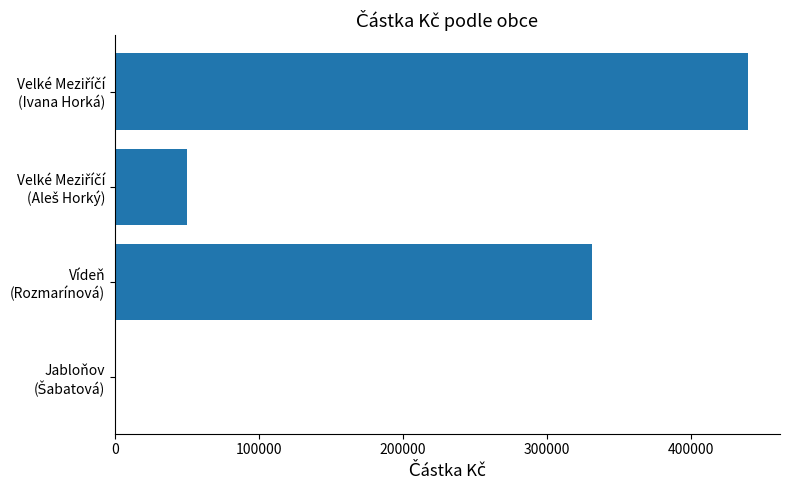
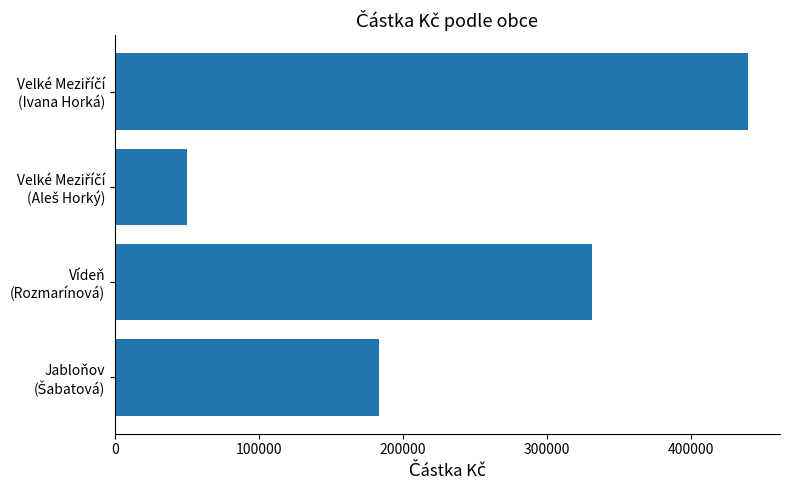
Jabloňov (Šabatová): 1000 -> 184000
